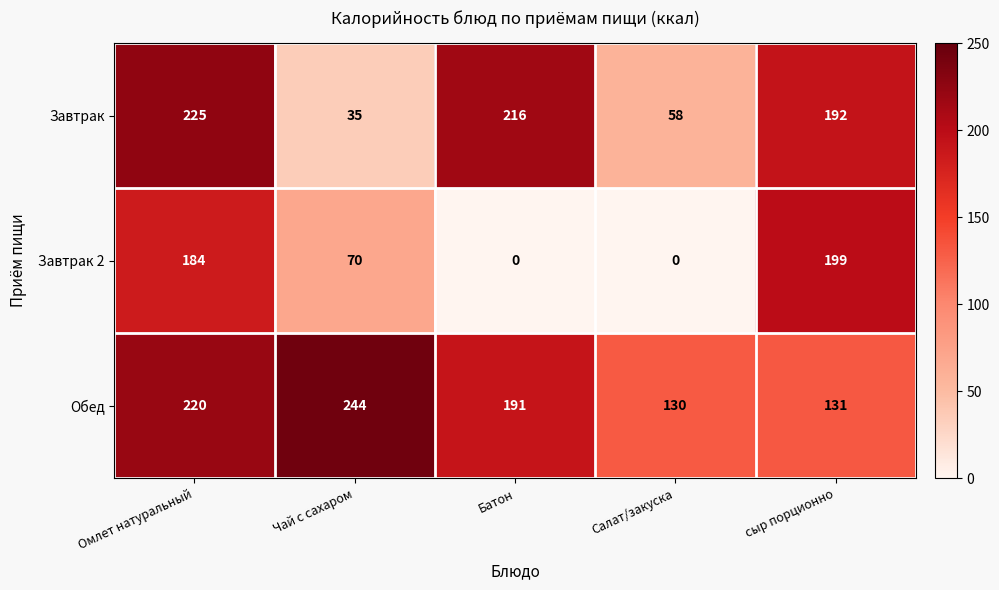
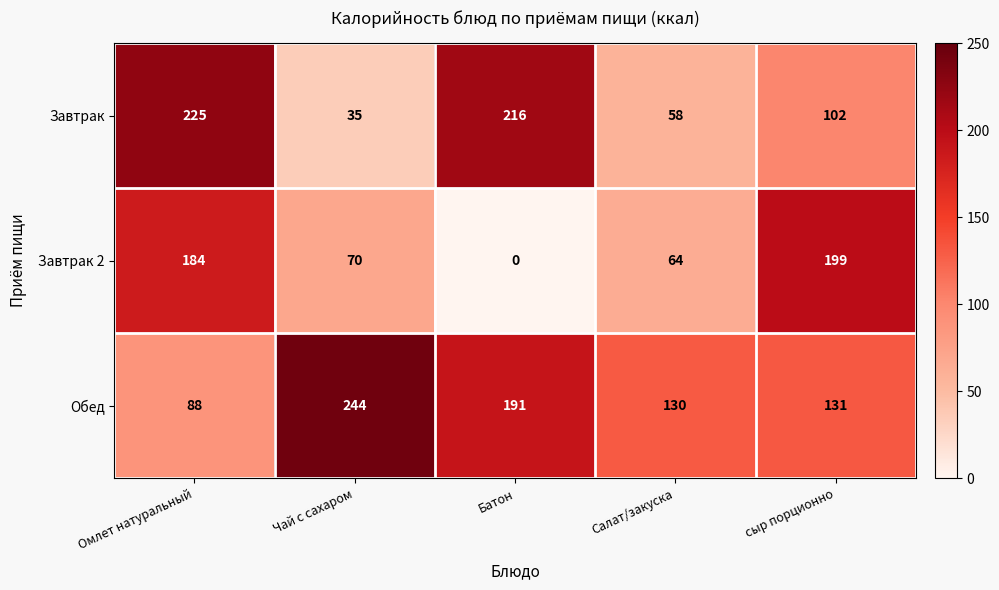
Завтрак, сыр порционно: 192 -> 102
Завтрак 2, Салат/закуска: 0 -> 64
Обед, Омлет натуральный: 220 -> 88
